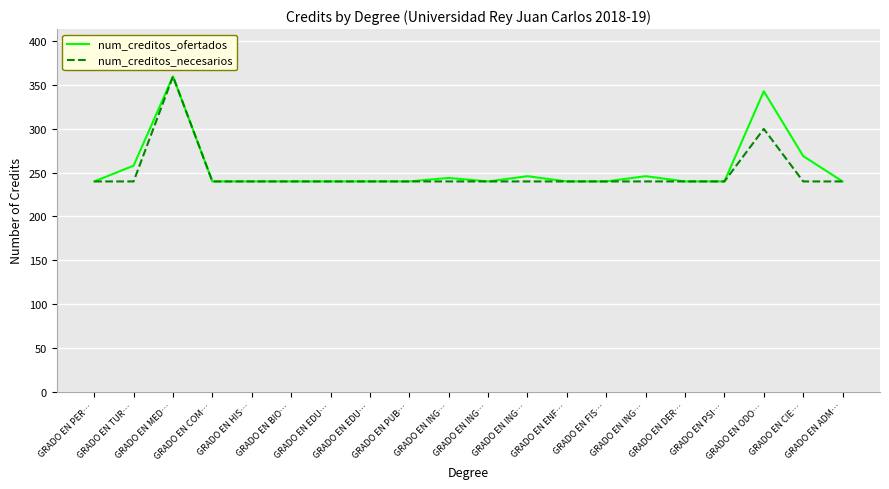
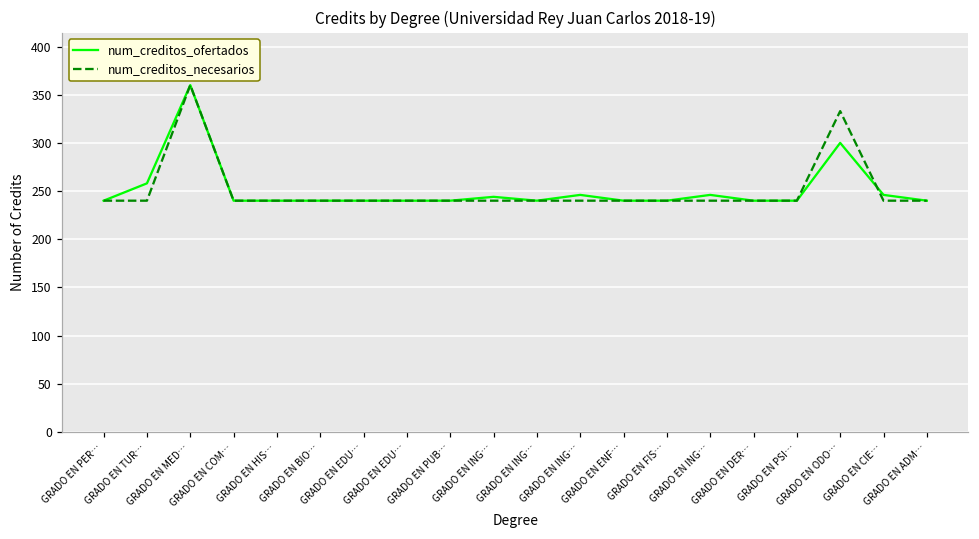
num_creditos_ofertados, GRADO EN ODO…: 340 -> 300
num_creditos_necesarios, GRADO EN ODO…: 300 -> 330
num_creditos_ofertados, GRADO EN CIE…: 270 -> 250
